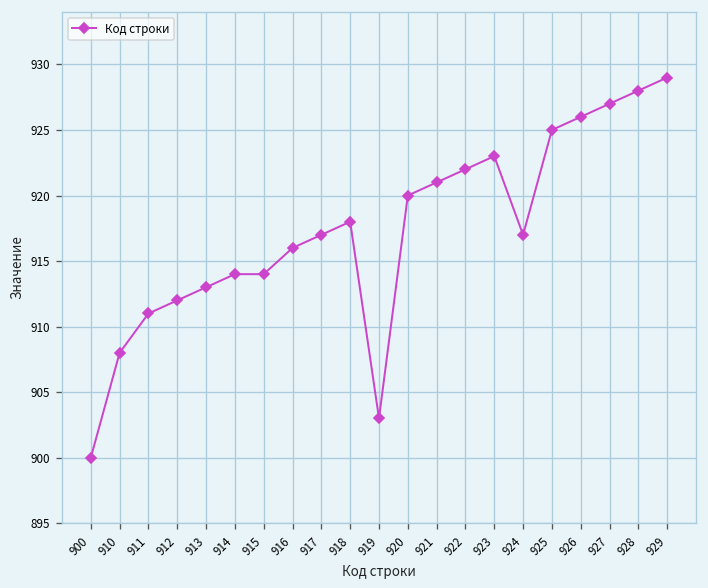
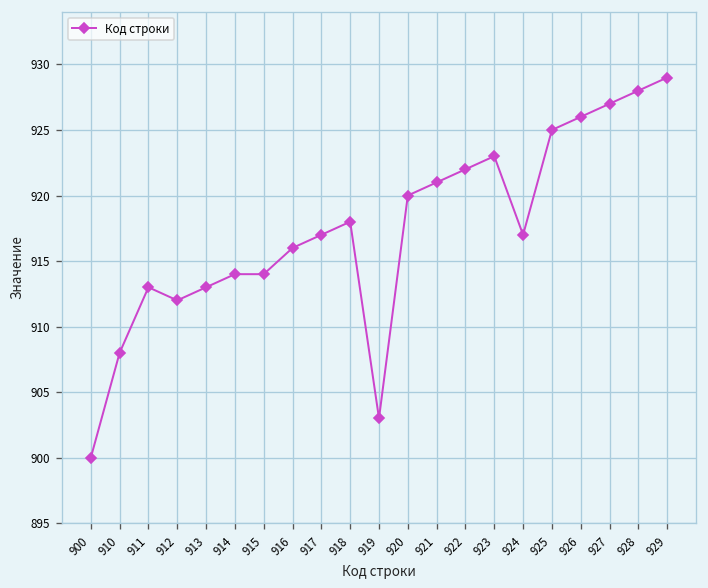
911: 911 -> 913
